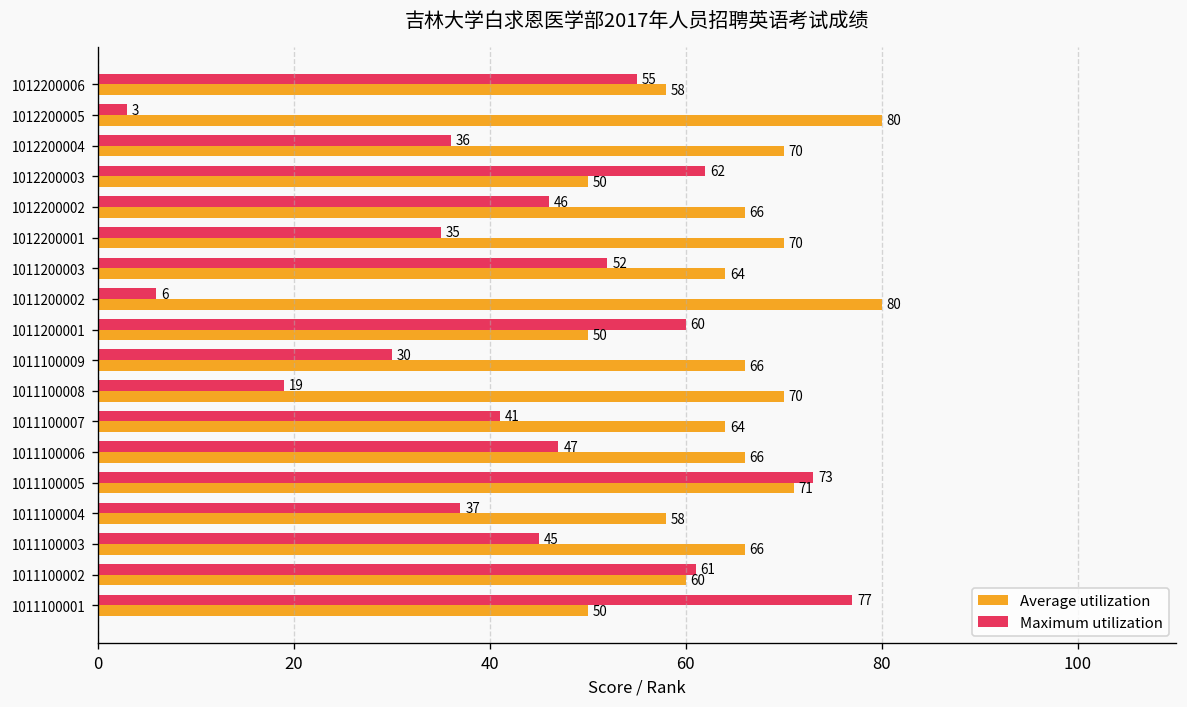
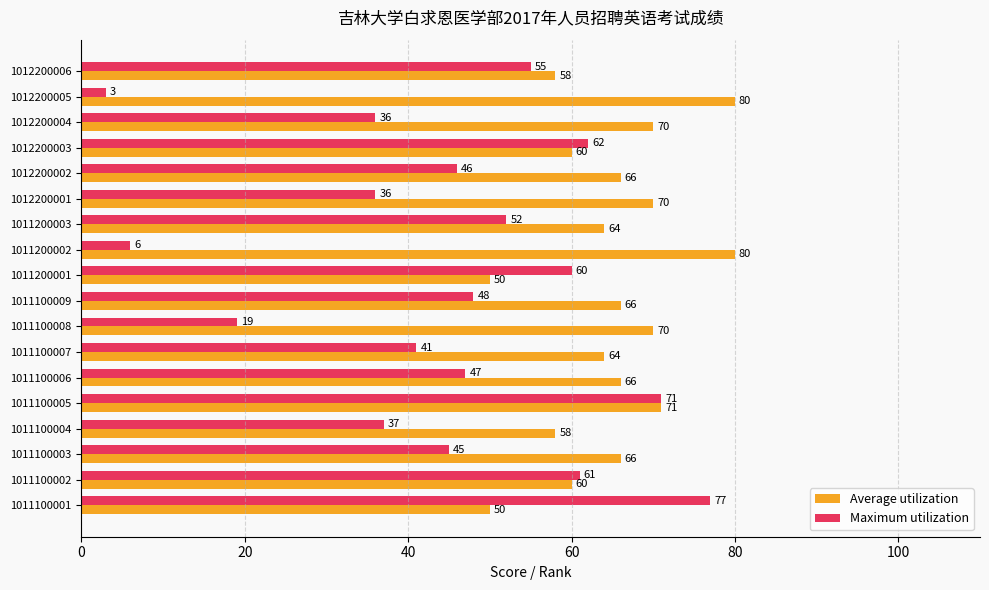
Average utilization, 1012200003: 50 -> 60
Maximum utilization, 1012200001: 35 -> 36
Maximum utilization, 1011100009: 30 -> 48
Maximum utilization, 1011100005: 73 -> 71
